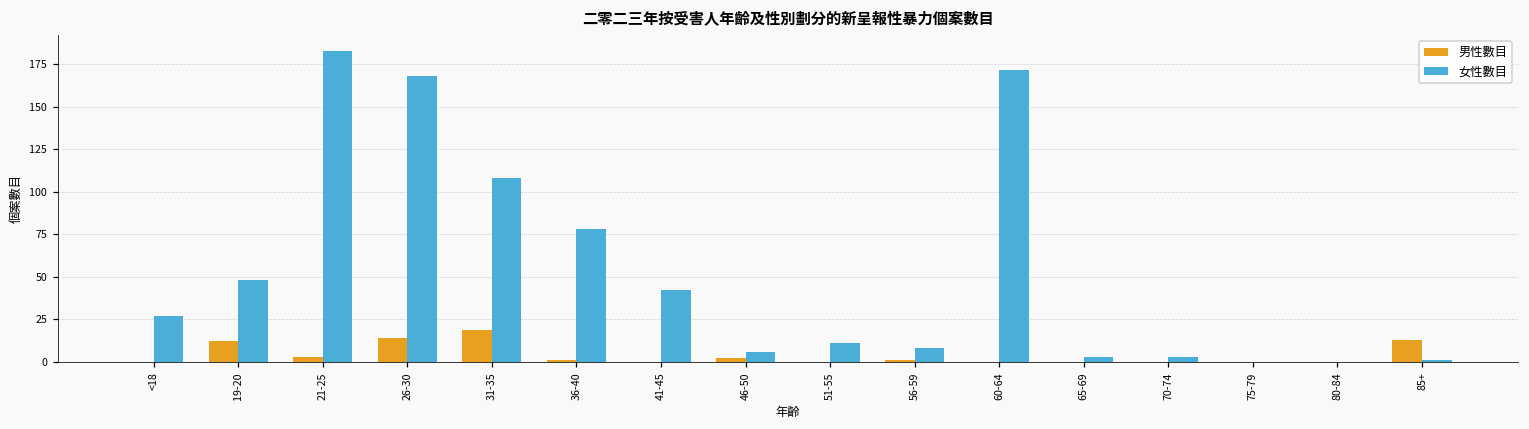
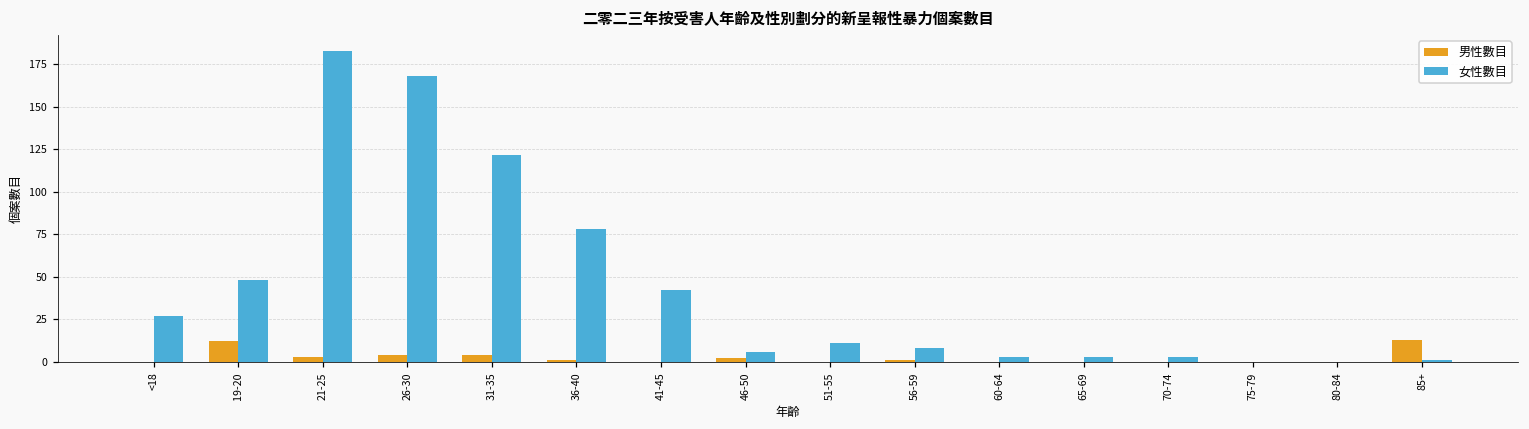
男性數目, 26-30: 14 -> 4
男性數目, 31-35: 19 -> 4
女性數目, 31-35: 108 -> 122
女性數目, 60-64: 172 -> 3
